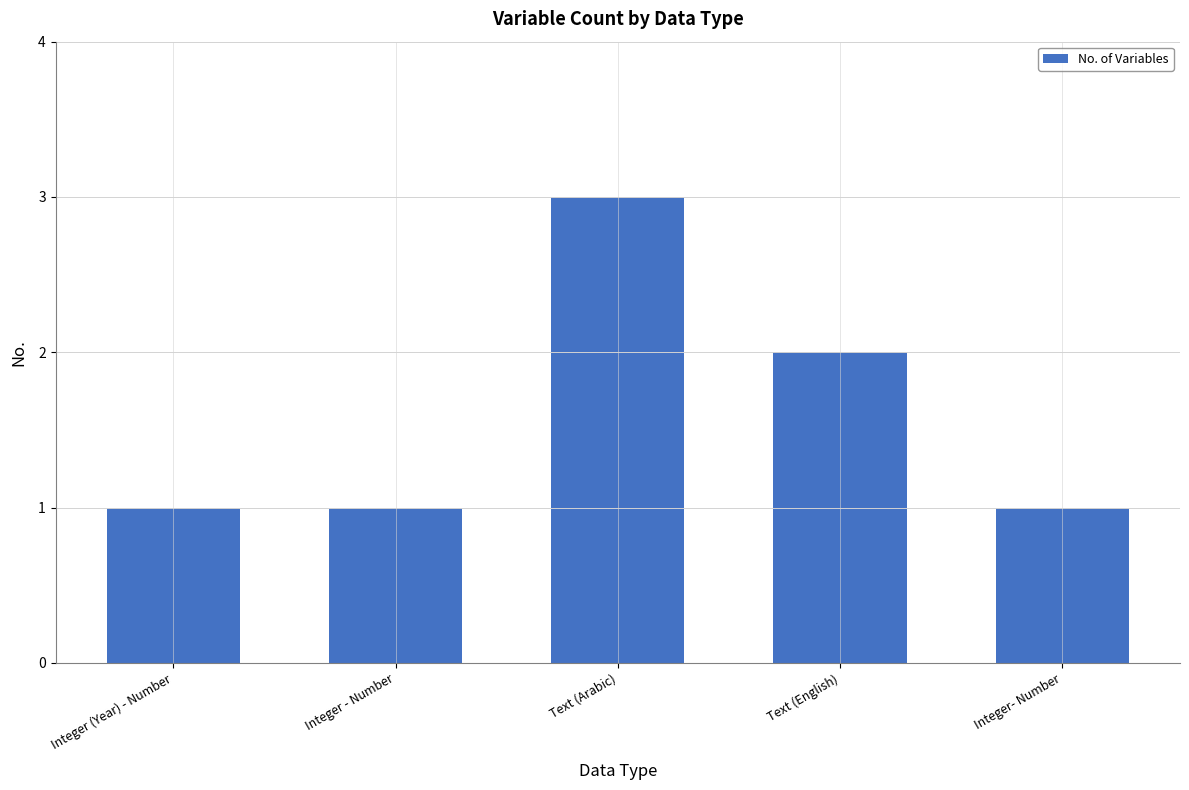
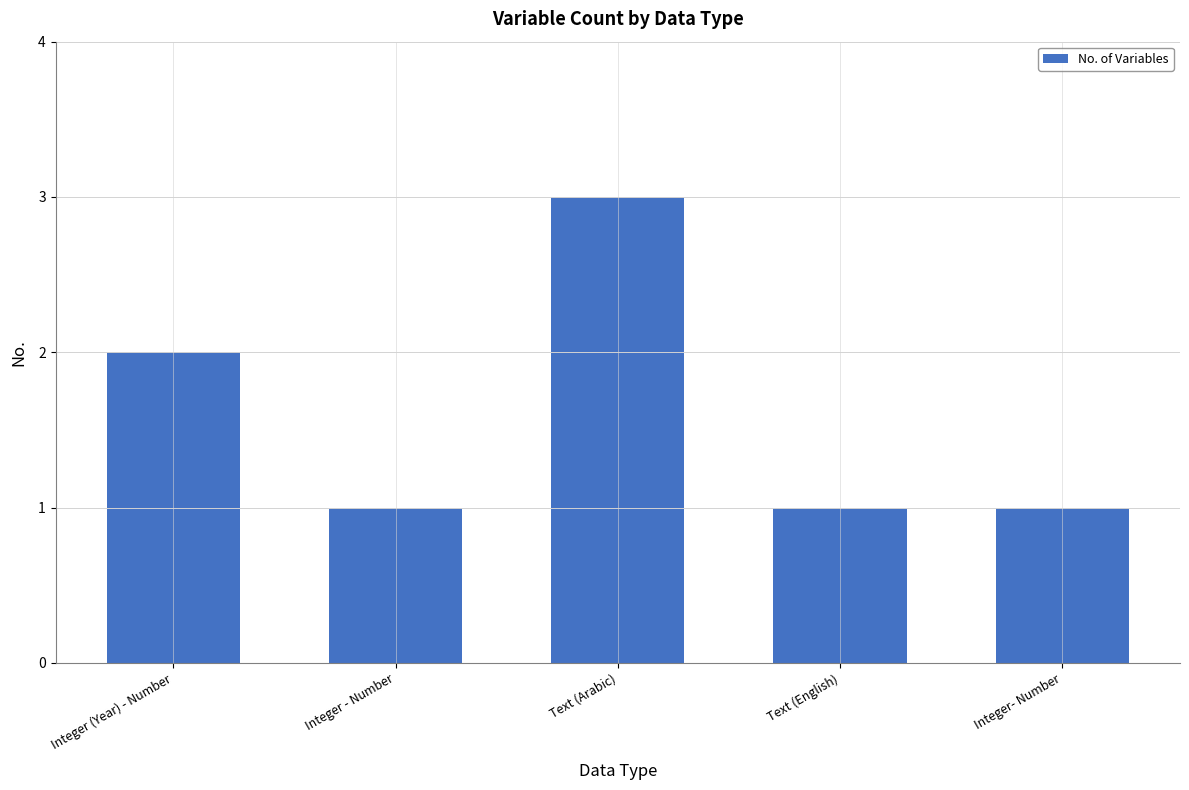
Integer (Year) - Number: 1 -> 2
Text (English): 2 -> 1
